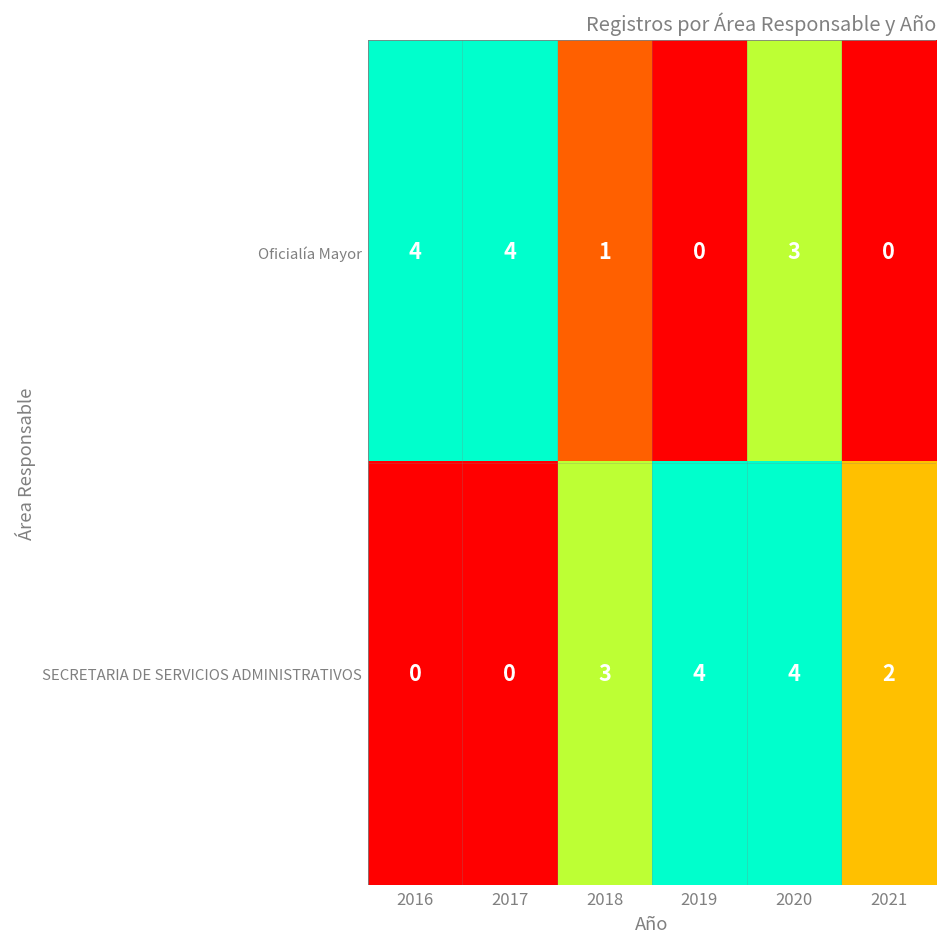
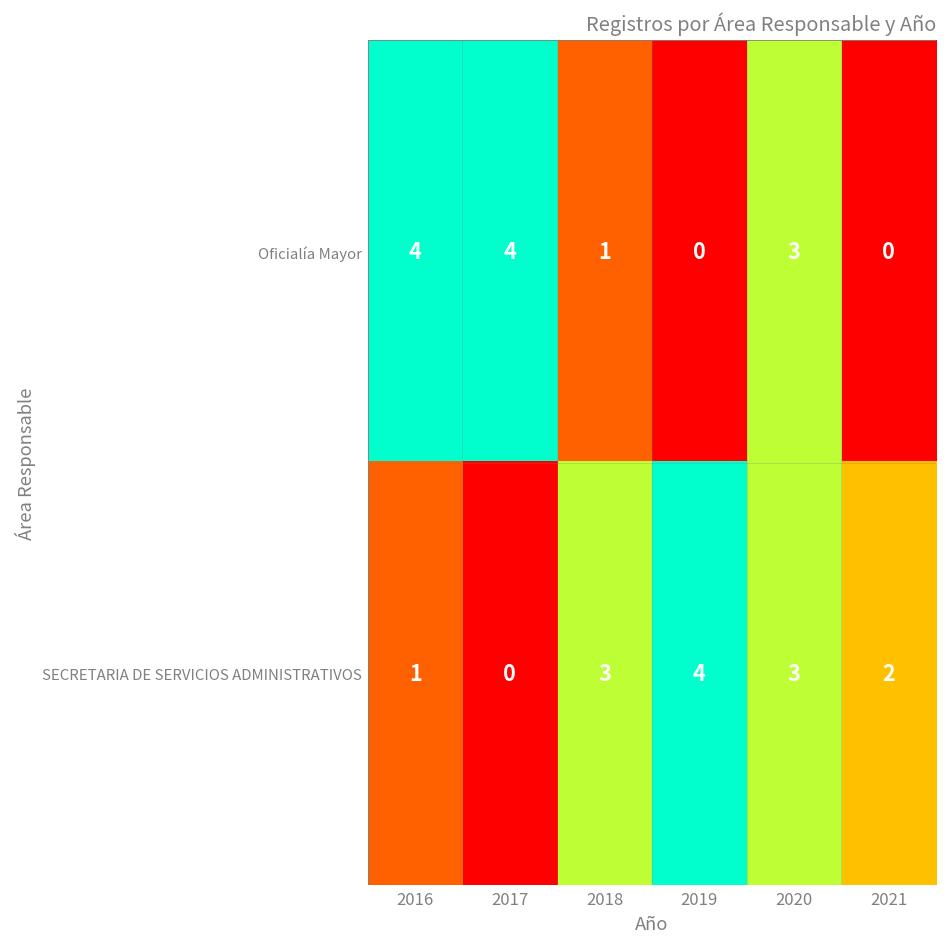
SECRETARIA DE SERVICIOS ADMINISTRATIVOS, 2016: 0 -> 1
SECRETARIA DE SERVICIOS ADMINISTRATIVOS, 2020: 4 -> 3
